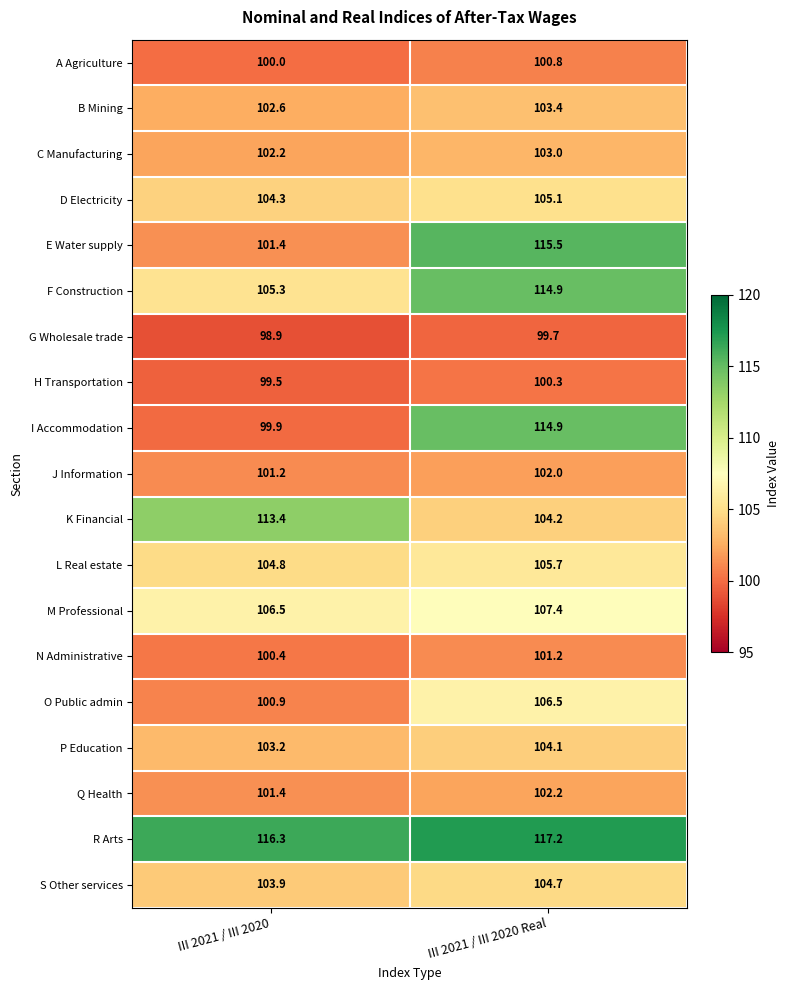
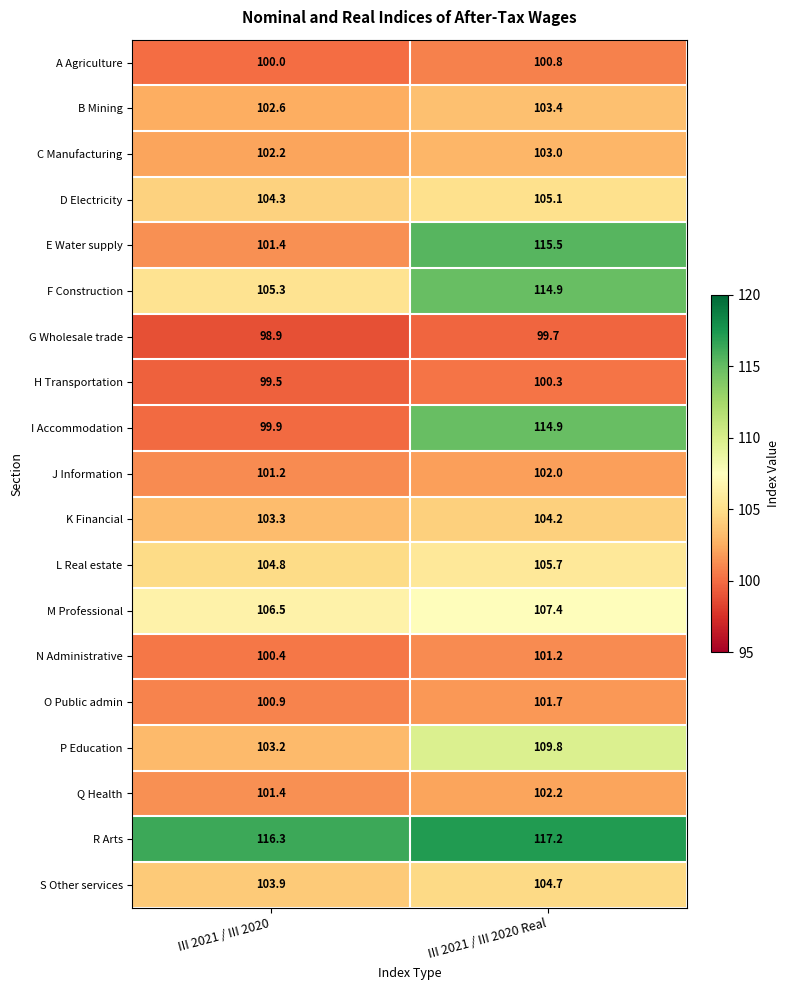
K Financial, III 2021 / III 2020: 113.4 -> 103.3
O Public admin, III 2021 / III 2020 Real: 106.5 -> 101.7
P Education, III 2021 / III 2020 Real: 104.1 -> 109.8
